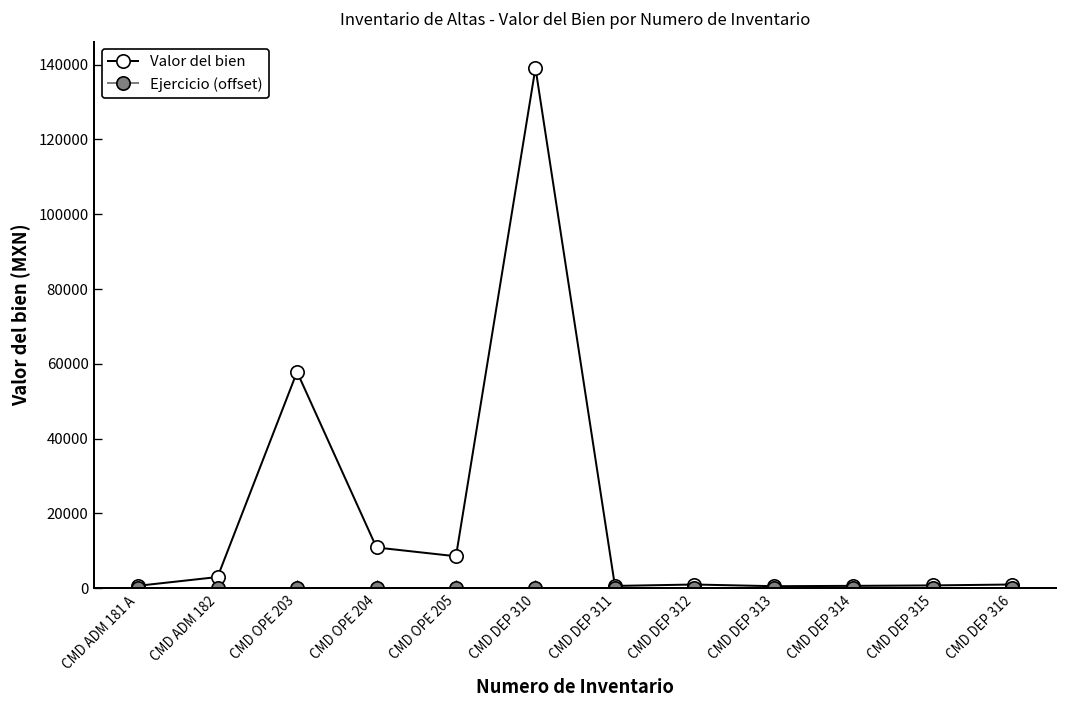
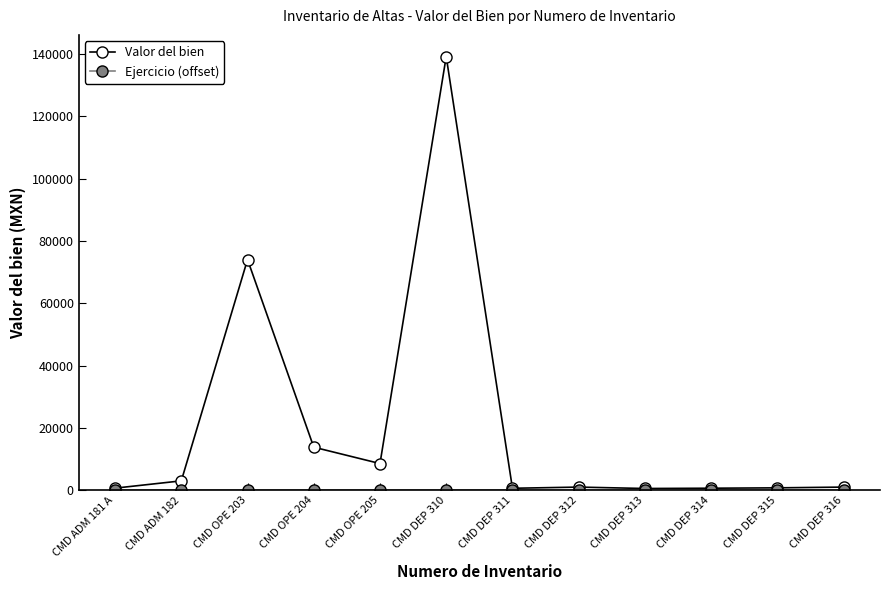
Valor del bien, CMD OPE 203: 58000 -> 74000
Valor del bien, CMD OPE 204: 11000 -> 14000
